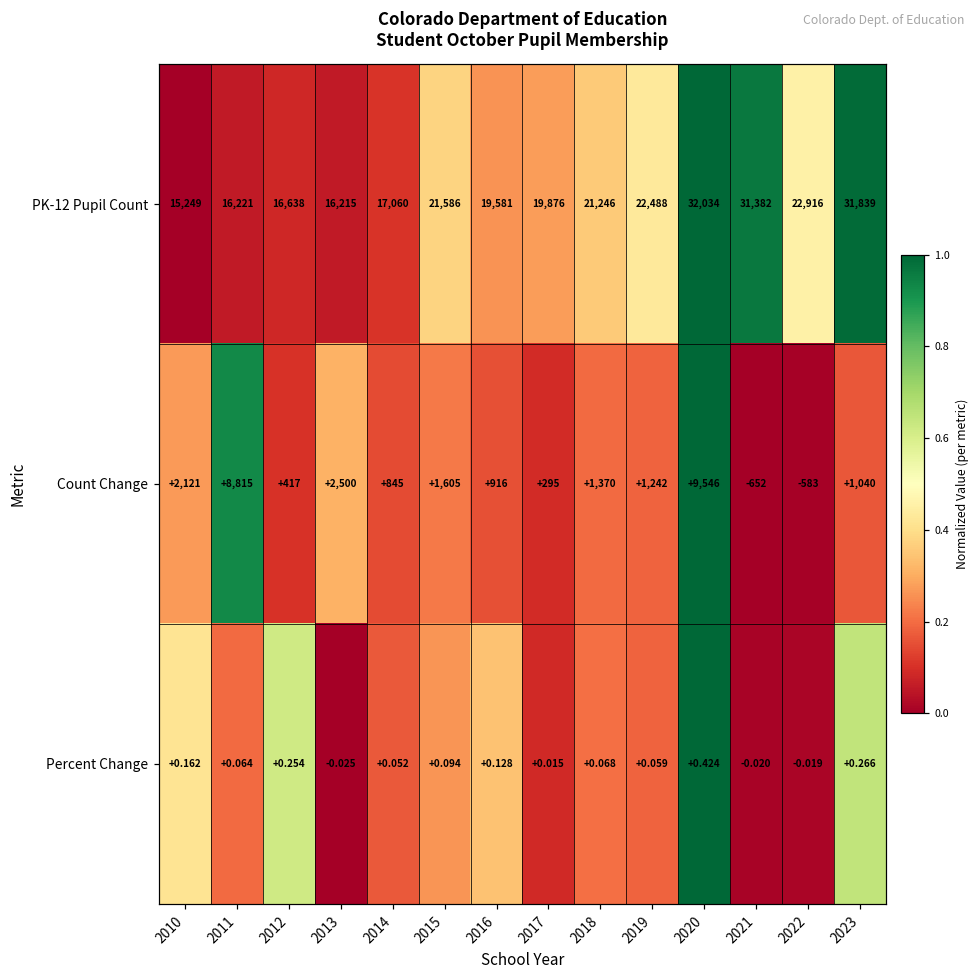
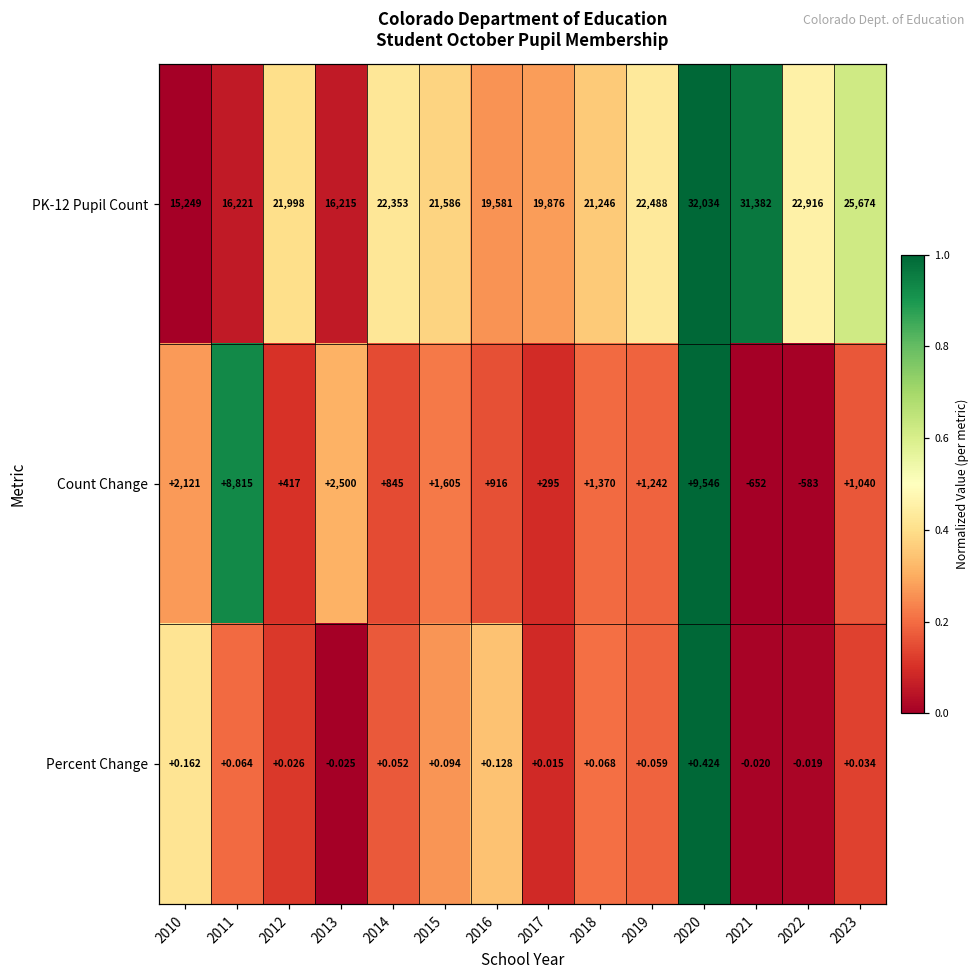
PK-12 Pupil Count, 2012: 16,638 -> 21,998
PK-12 Pupil Count, 2014: 17,060 -> 22,353
PK-12 Pupil Count, 2023: 31,839 -> 25,674
Percent Change, 2012: +0.254 -> +0.026
Percent Change, 2023: +0.266 -> +0.034
